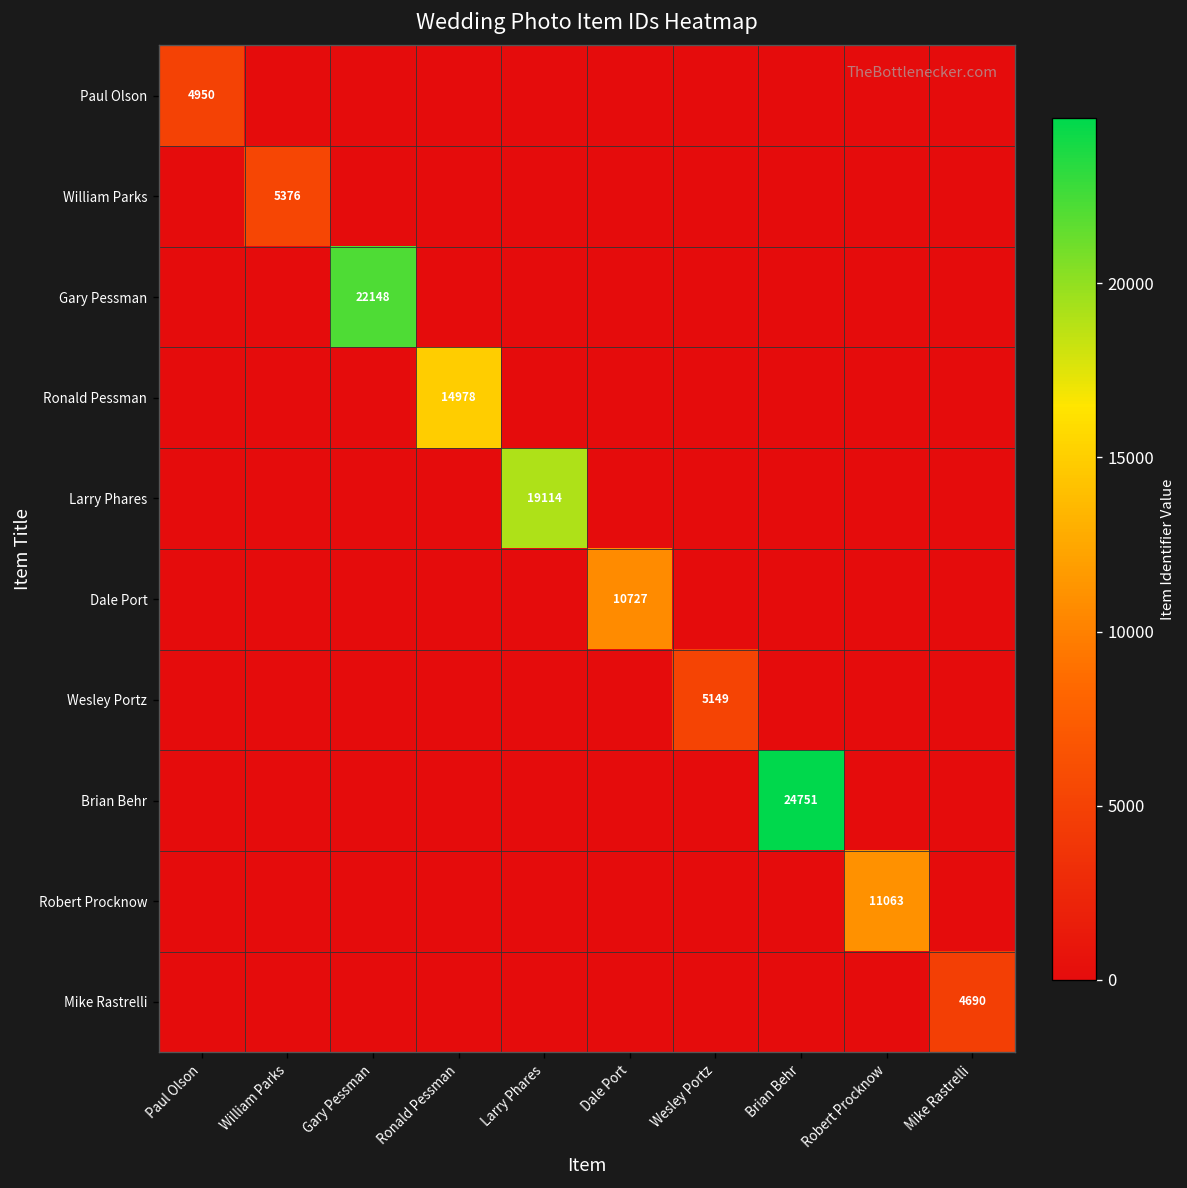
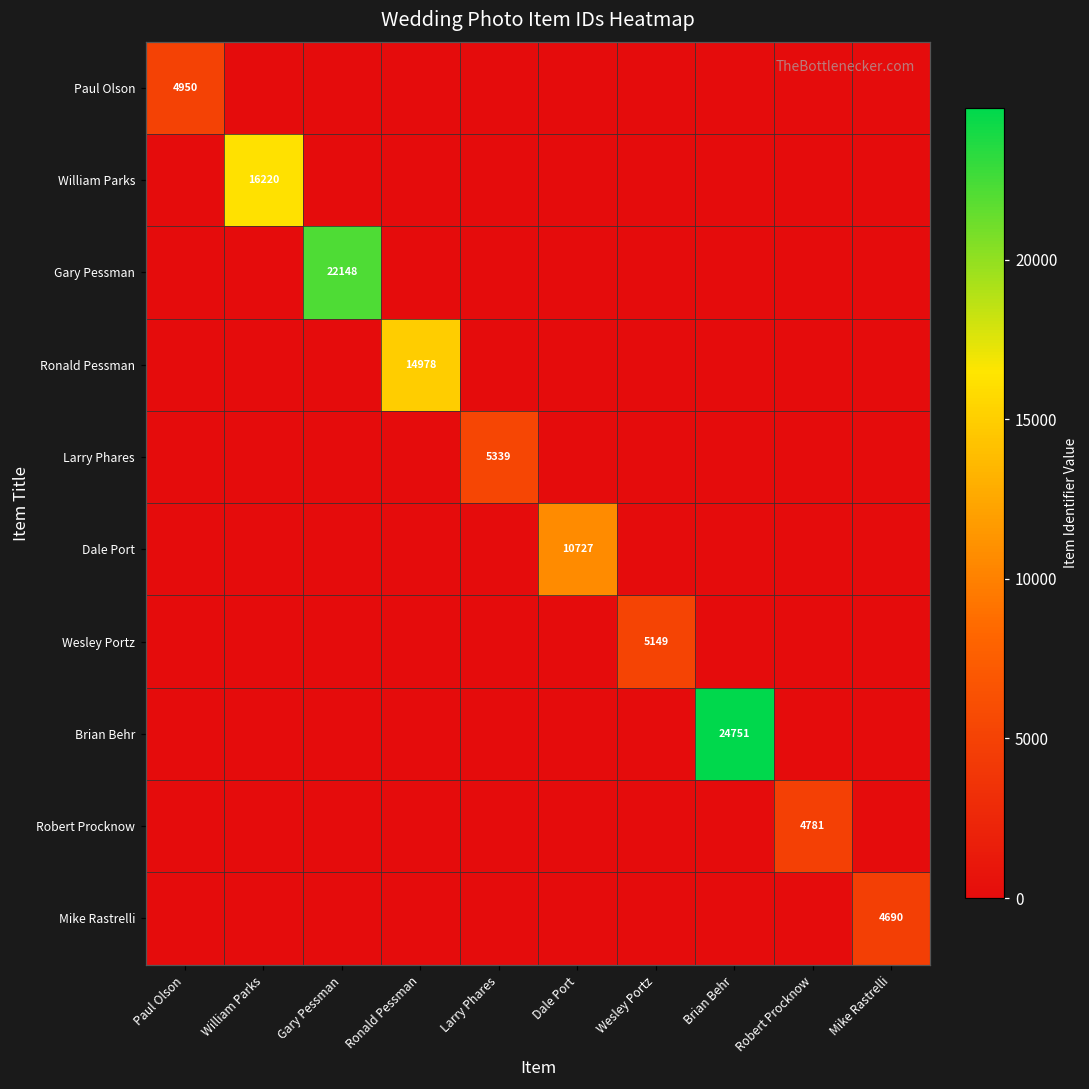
William Parks, William Parks: 5376 -> 16220
Larry Phares, Larry Phares: 19114 -> 5339
Robert Procknow, Robert Procknow: 11063 -> 4781
